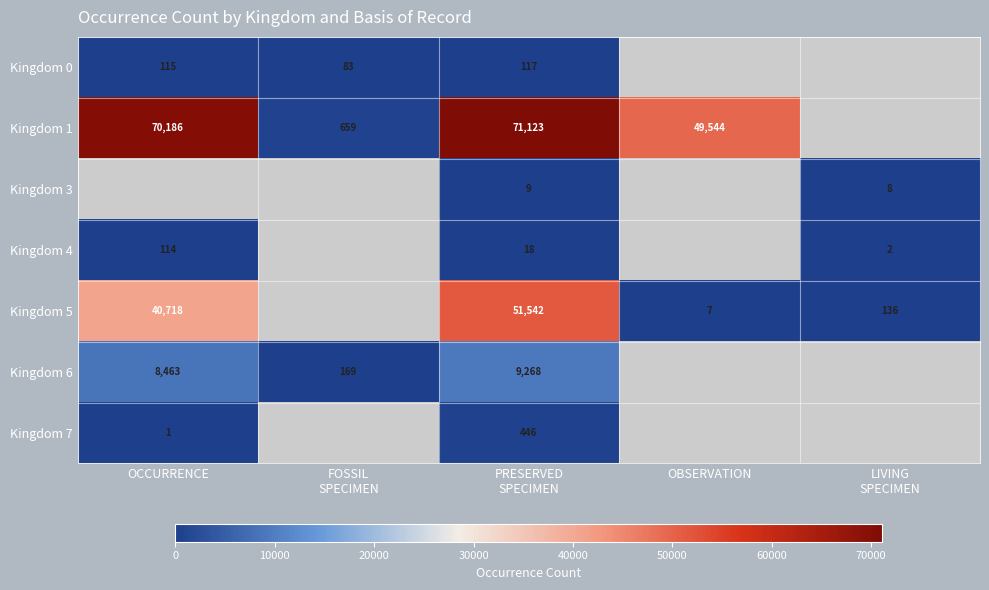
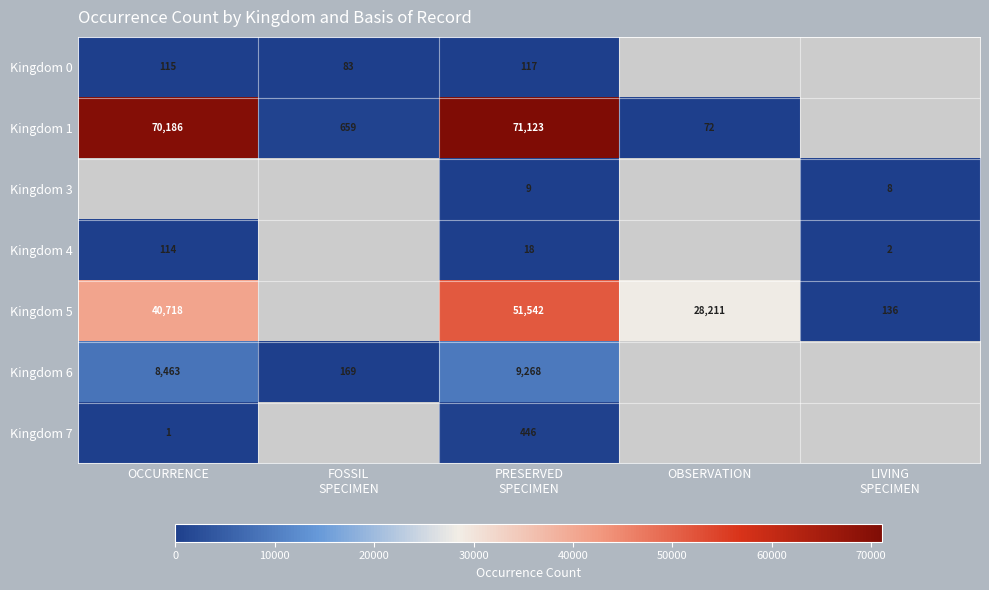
Kingdom 1, OBSERVATION: 49,544 -> 72
Kingdom 5, OBSERVATION: 7 -> 28,211
